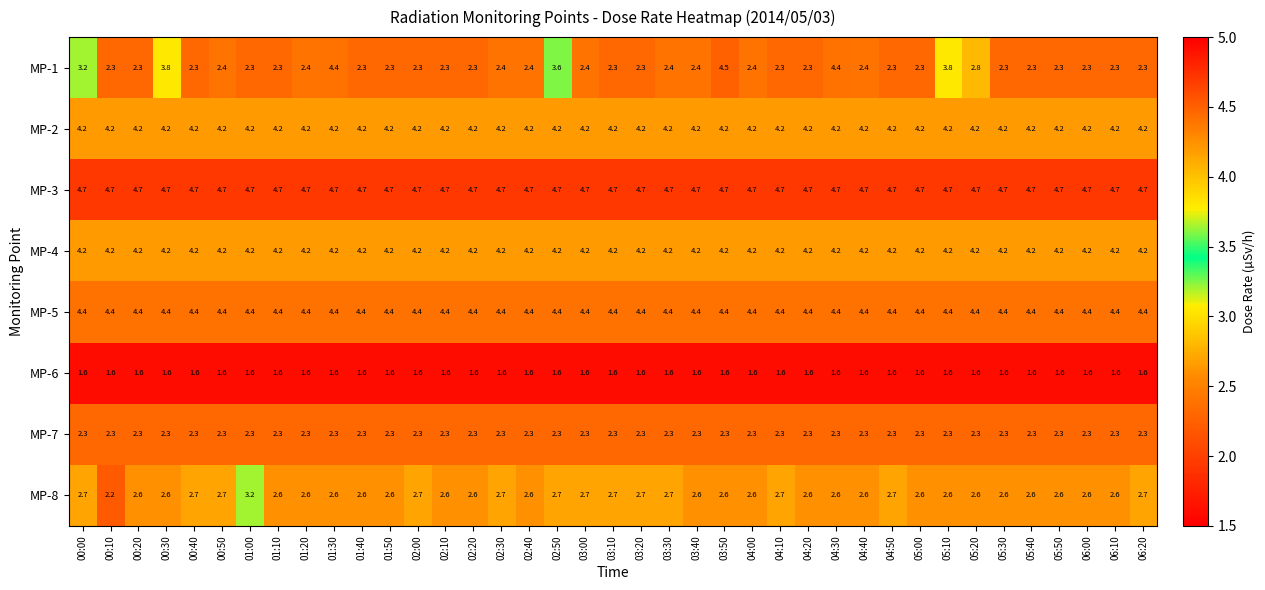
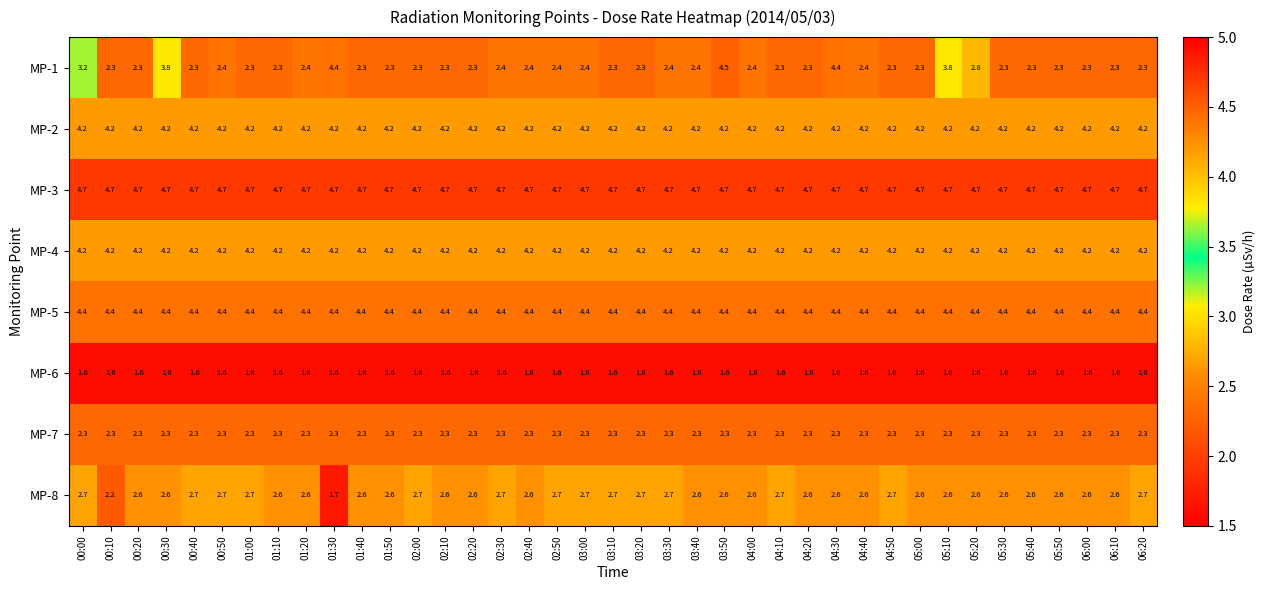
MP-1, 02:50: 3.6 -> 2.4
MP-8, 01:00: 3.2 -> 2.7
MP-8, 01:30: 2.6 -> 1.7
